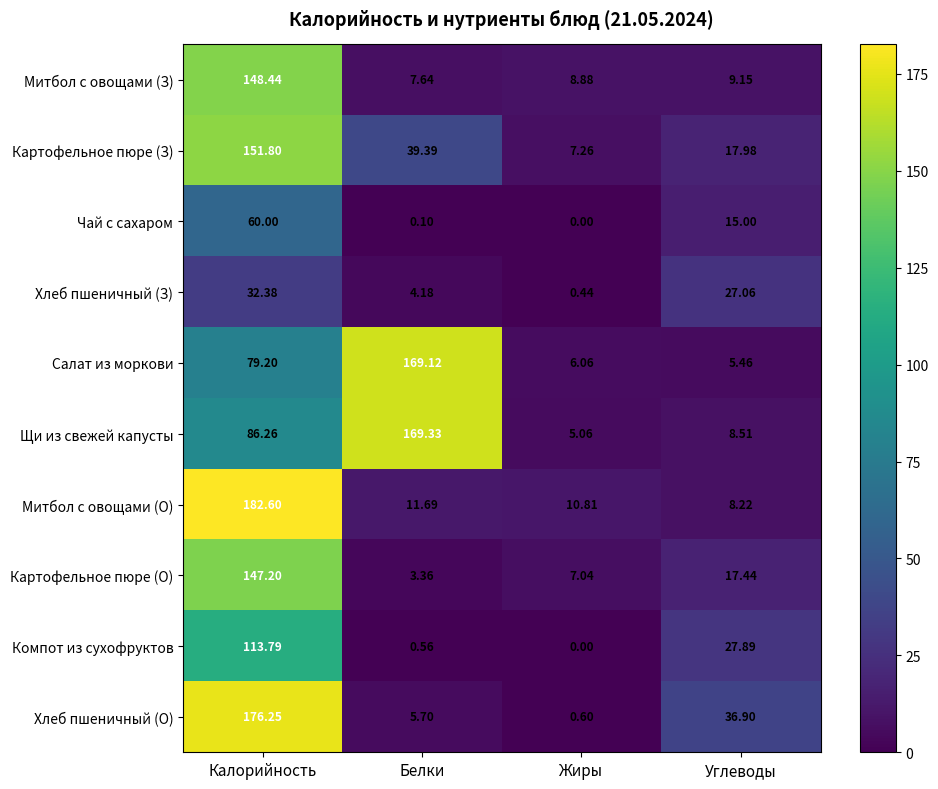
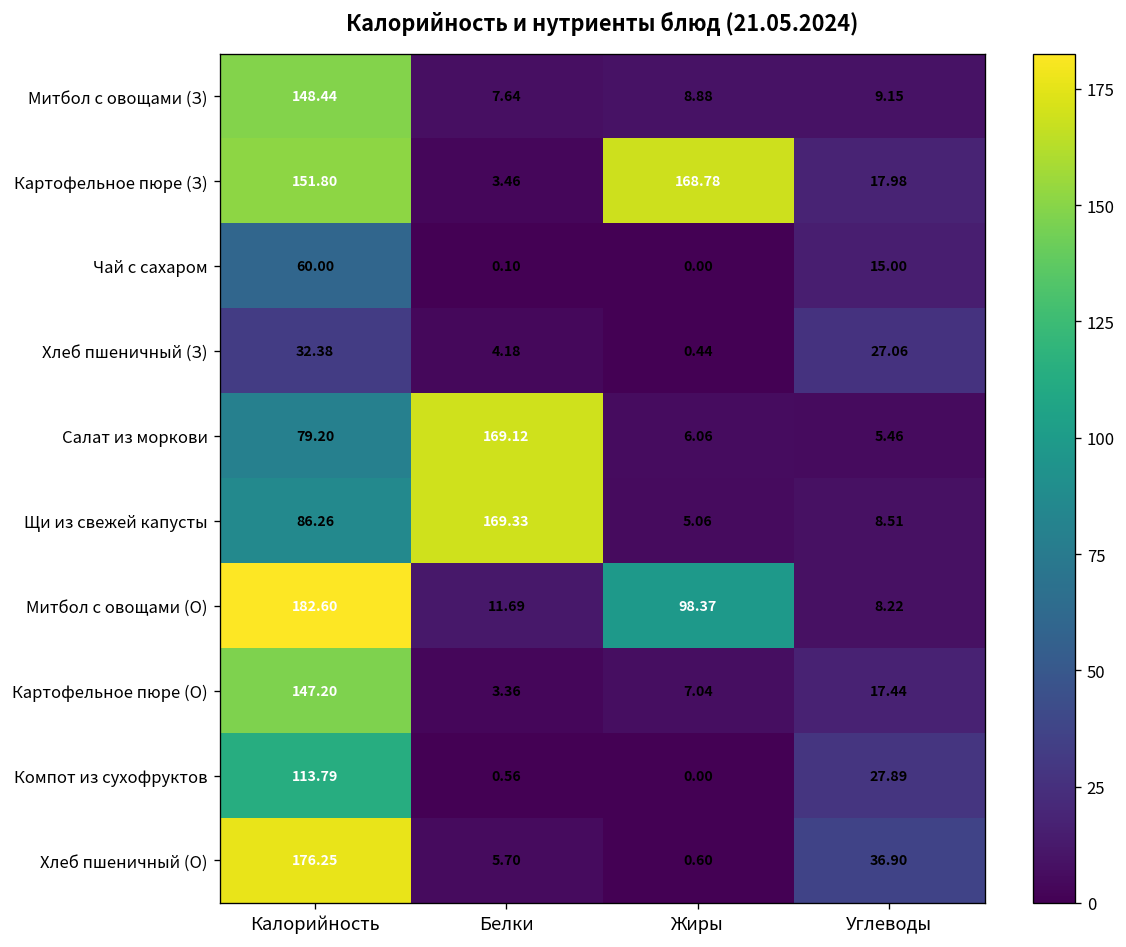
Картофельное пюре (З), Белки: 39.39 -> 3.46
Картофельное пюре (З), Жиры: 7.26 -> 168.78
Митбол с овощами (О), Жиры: 10.81 -> 98.37
